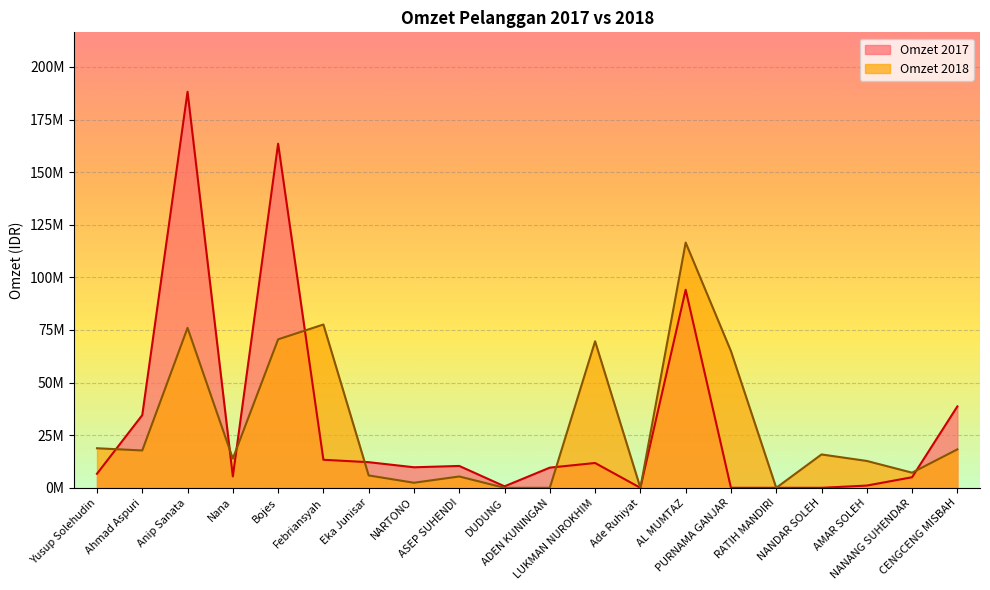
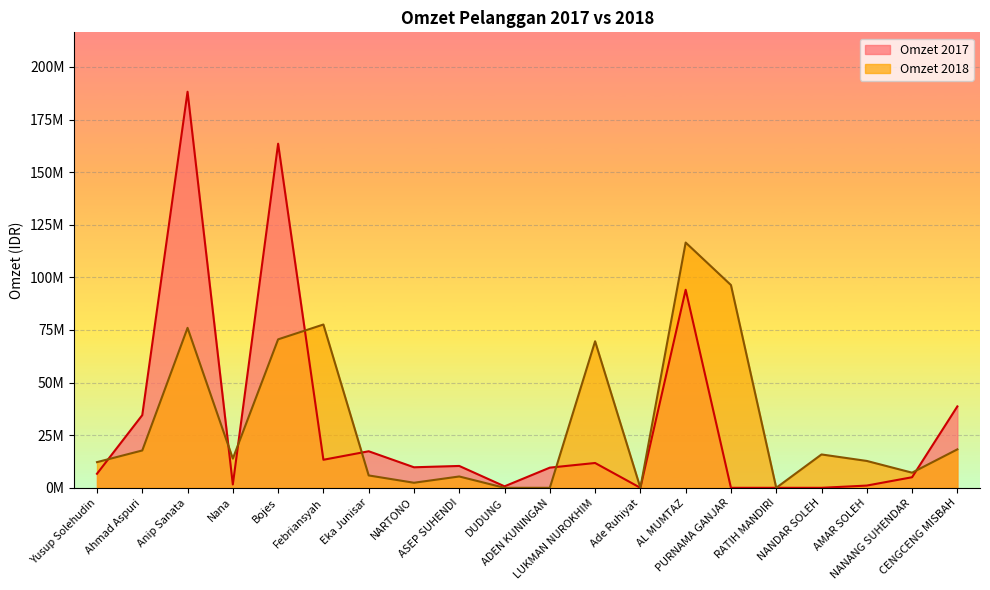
Omzet 2018, Yusup Solehudin: 19000000 -> 12000000
Omzet 2017, Nana: 5000000 -> 2000000
Omzet 2017, Eka Junisar: 12000000 -> 17000000
Omzet 2018, PURNAMA GANJAR: 65000000 -> 96000000
